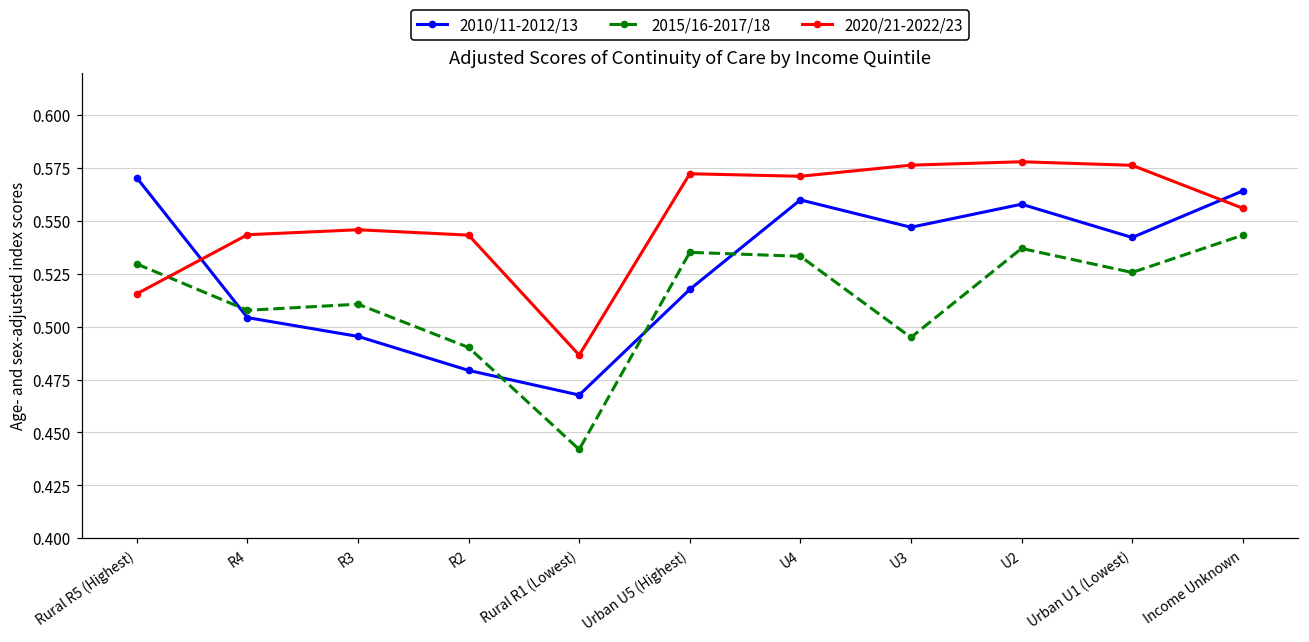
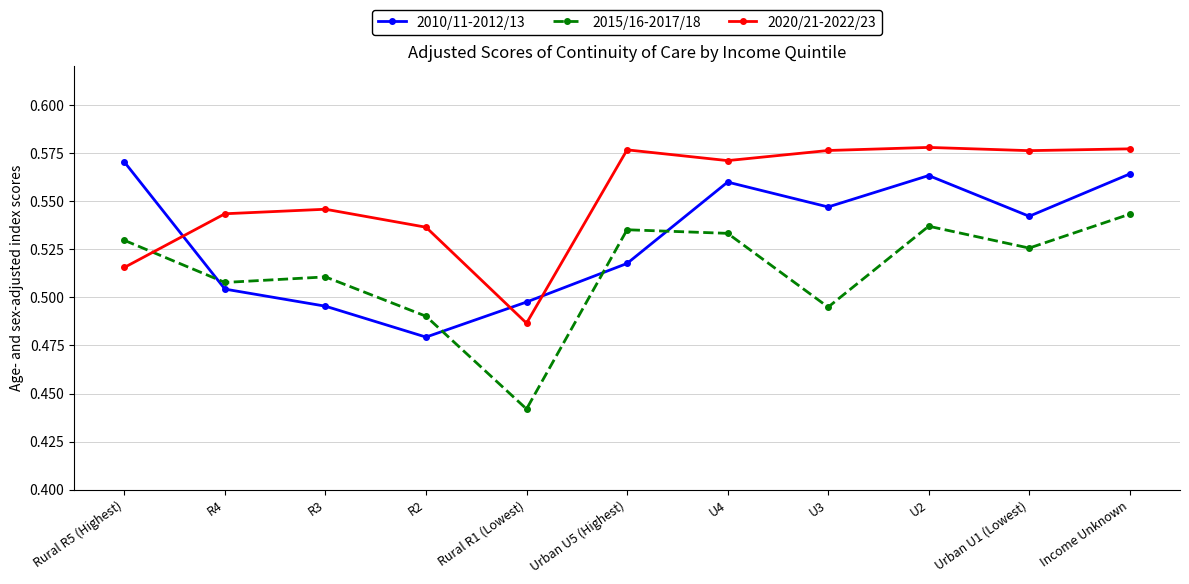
2020/21-2022/23, R2: 0.543 -> 0.536
2010/11-2012/13, Rural R1 (Lowest): 0.468 -> 0.498
2020/21-2022/23, Urban U5 (Highest): 0.572 -> 0.577
2010/11-2012/13, U2: 0.558 -> 0.563
2020/21-2022/23, Income Unknown: 0.556 -> 0.577
